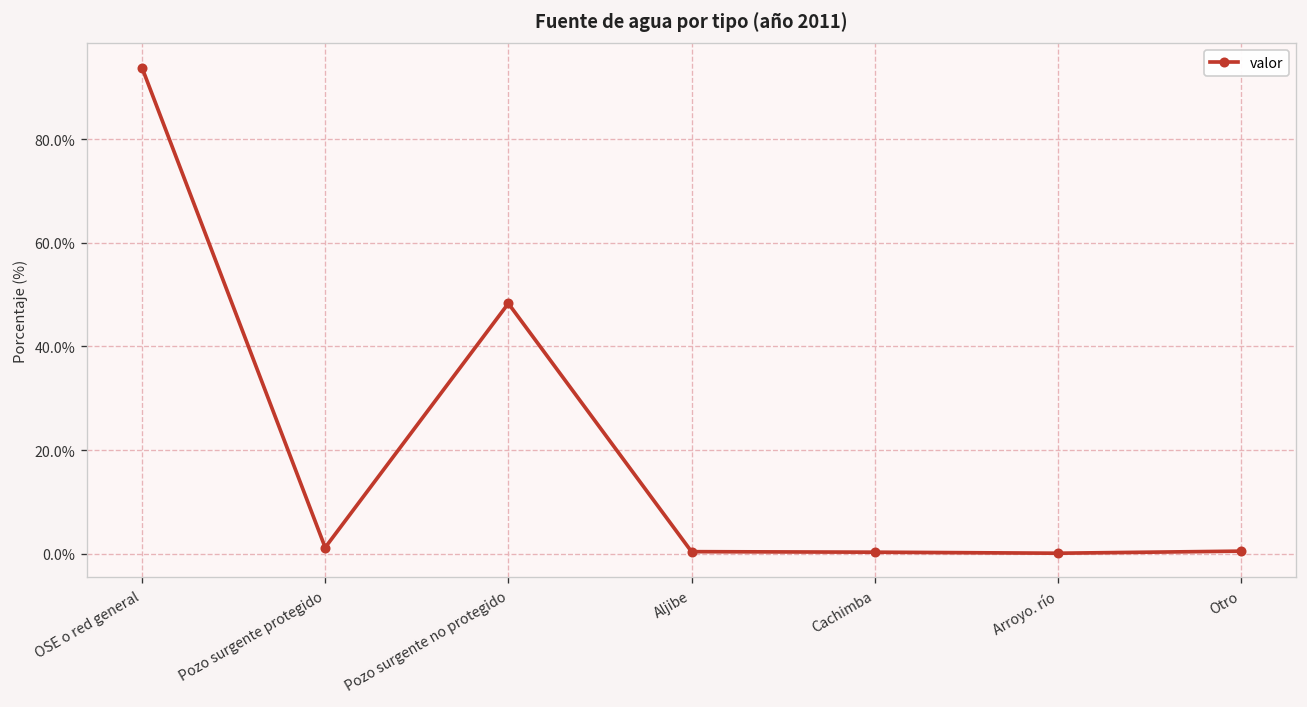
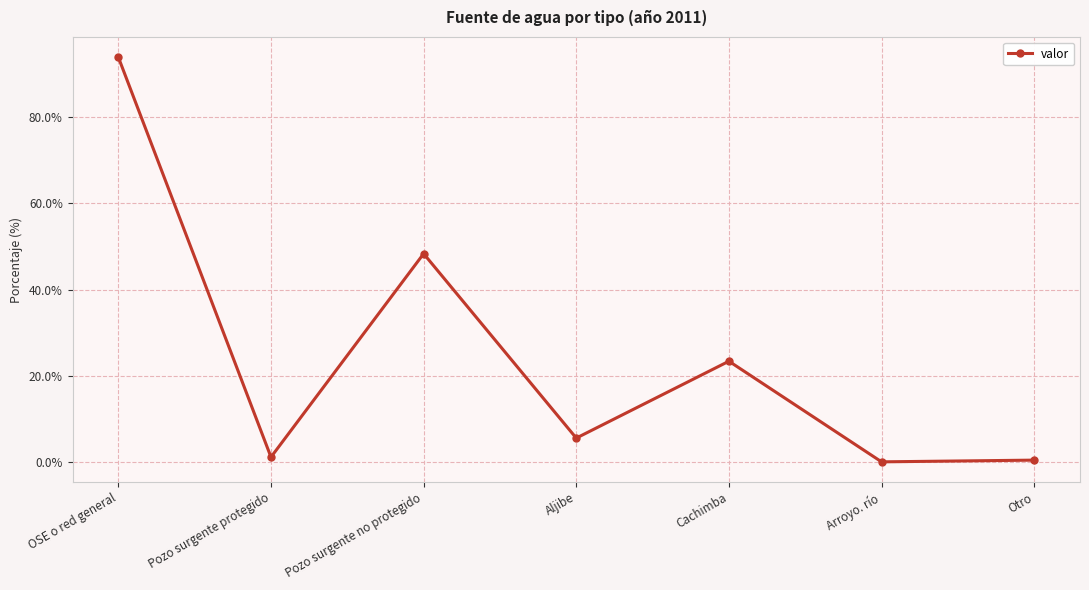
Aljibe: 0% -> 6%
Cachimba: 0% -> 23%
